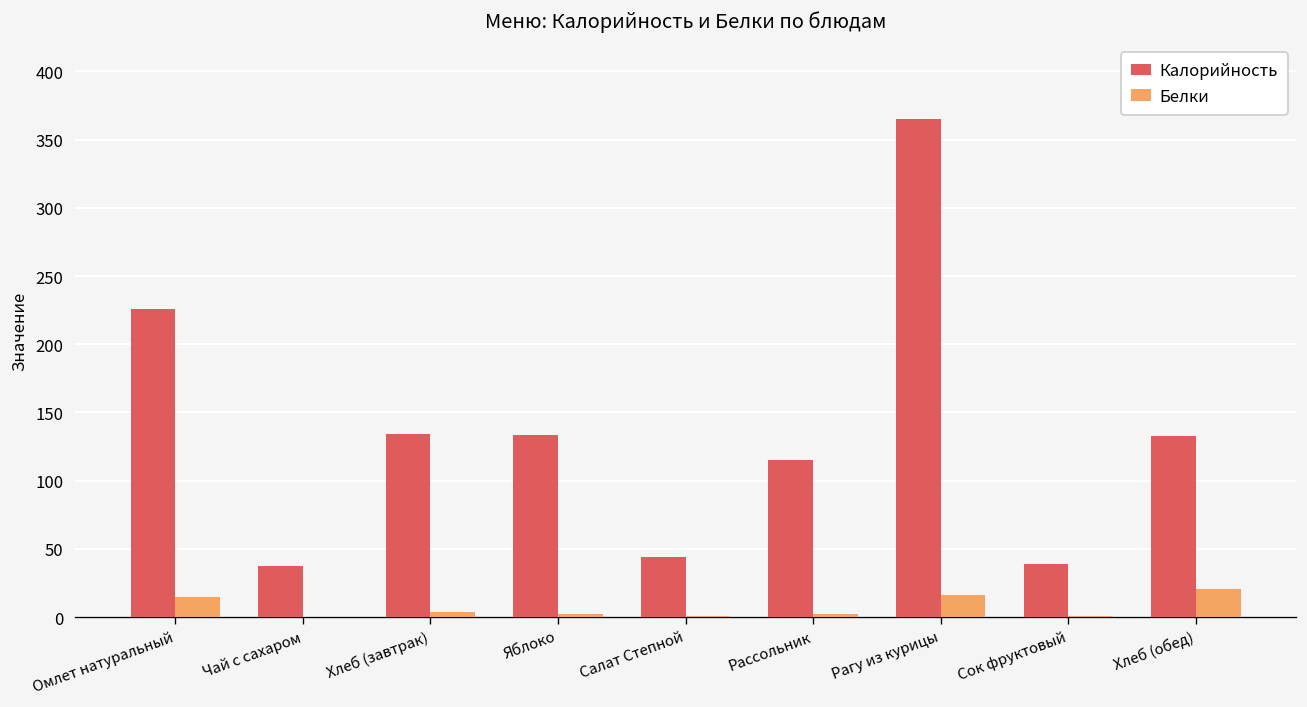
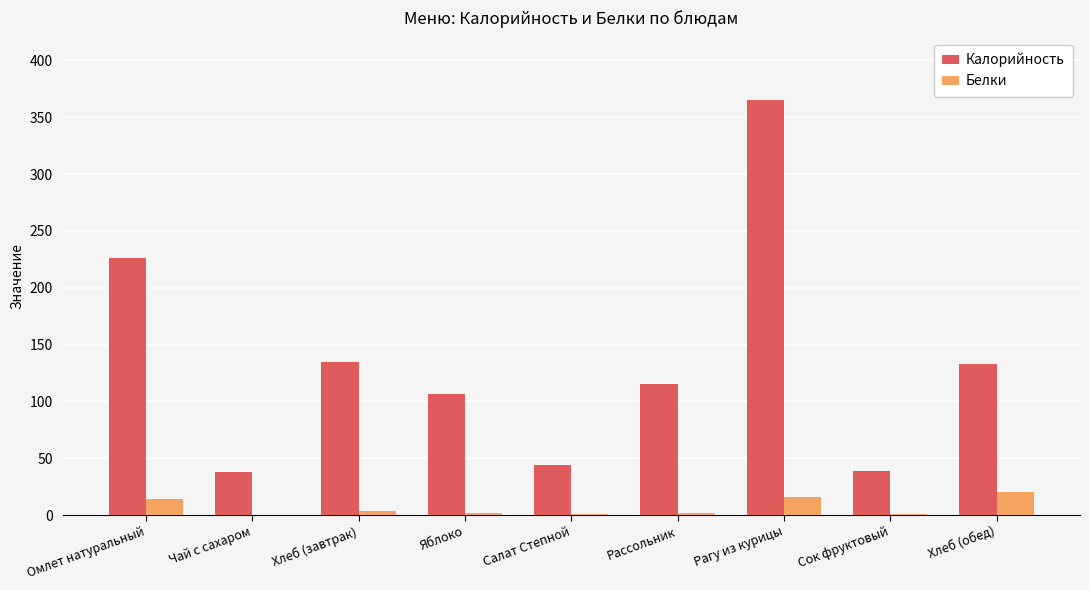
Калорийность, Яблоко: 134 -> 106
